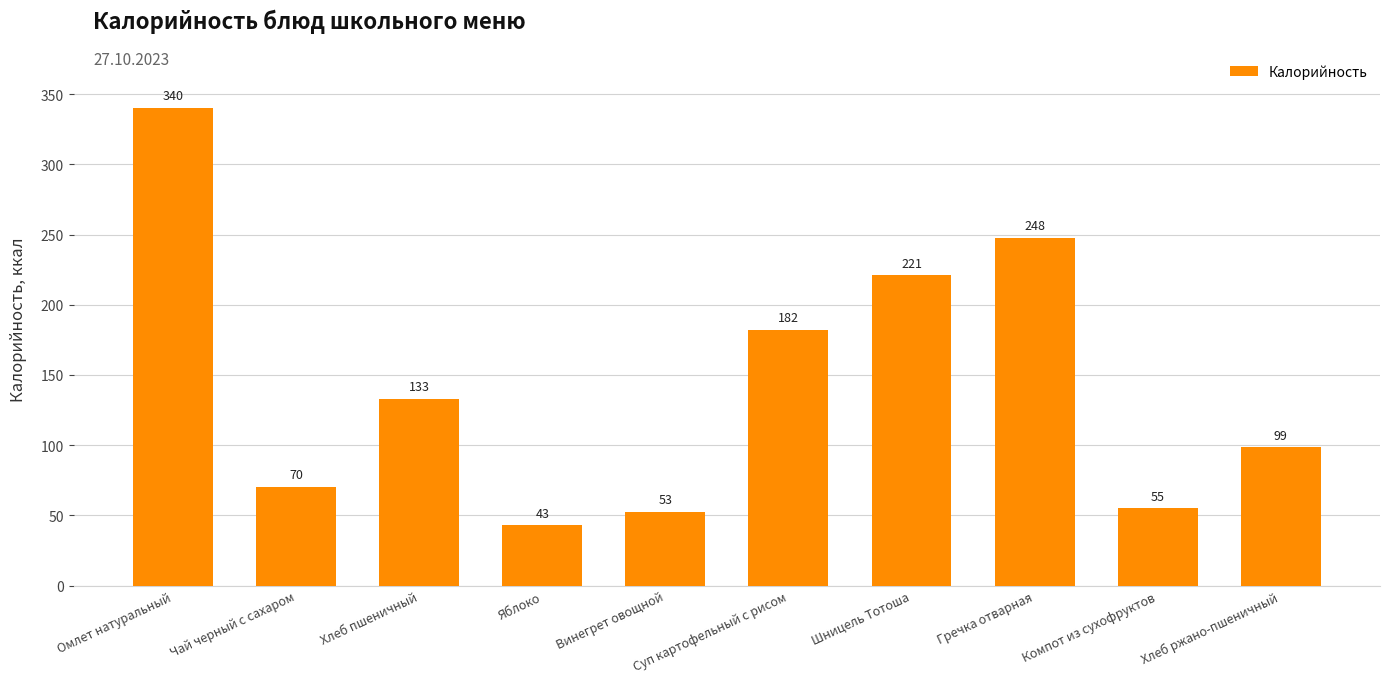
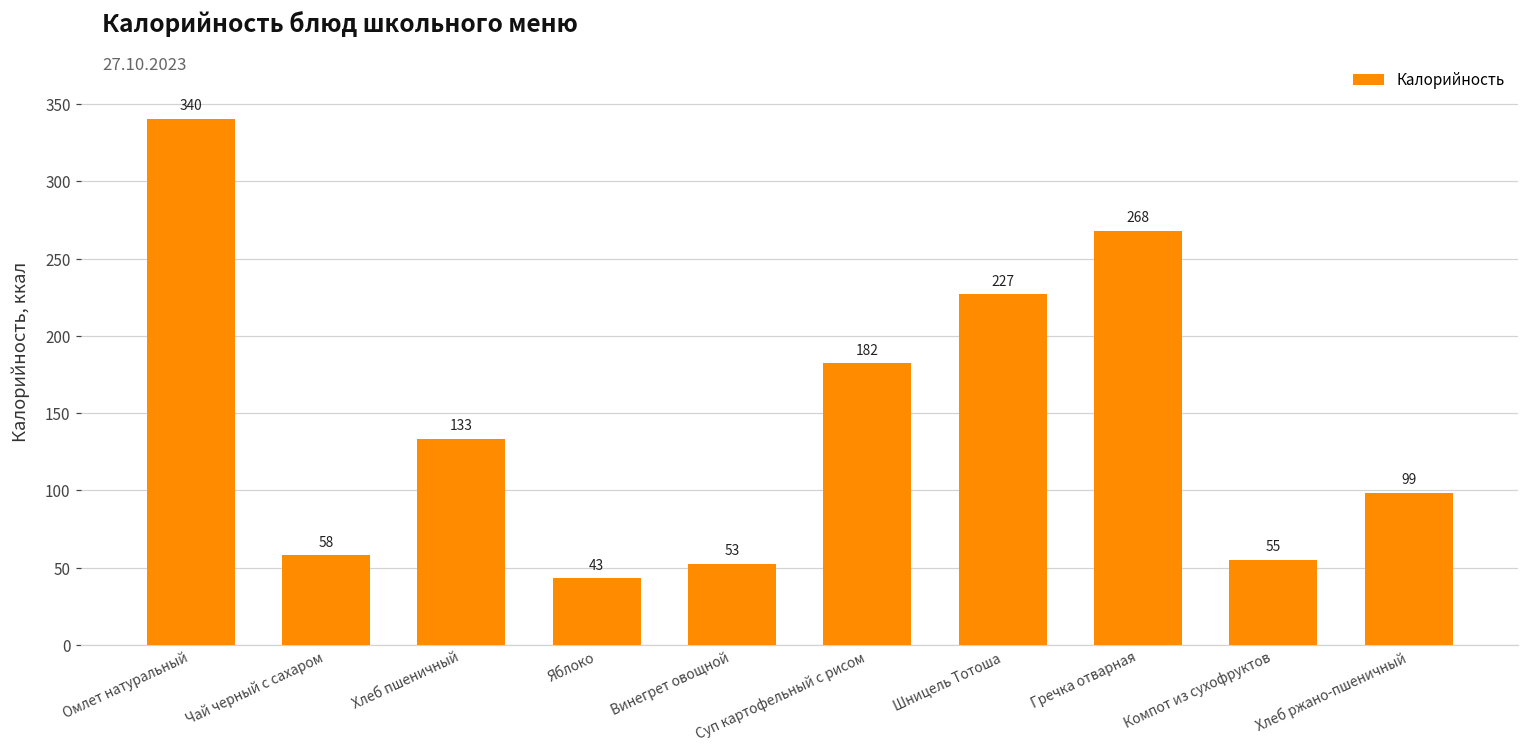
Чай черный с сахаром: 70 -> 58
Шницель Тотоша: 221 -> 227
Гречка отварная: 248 -> 268
